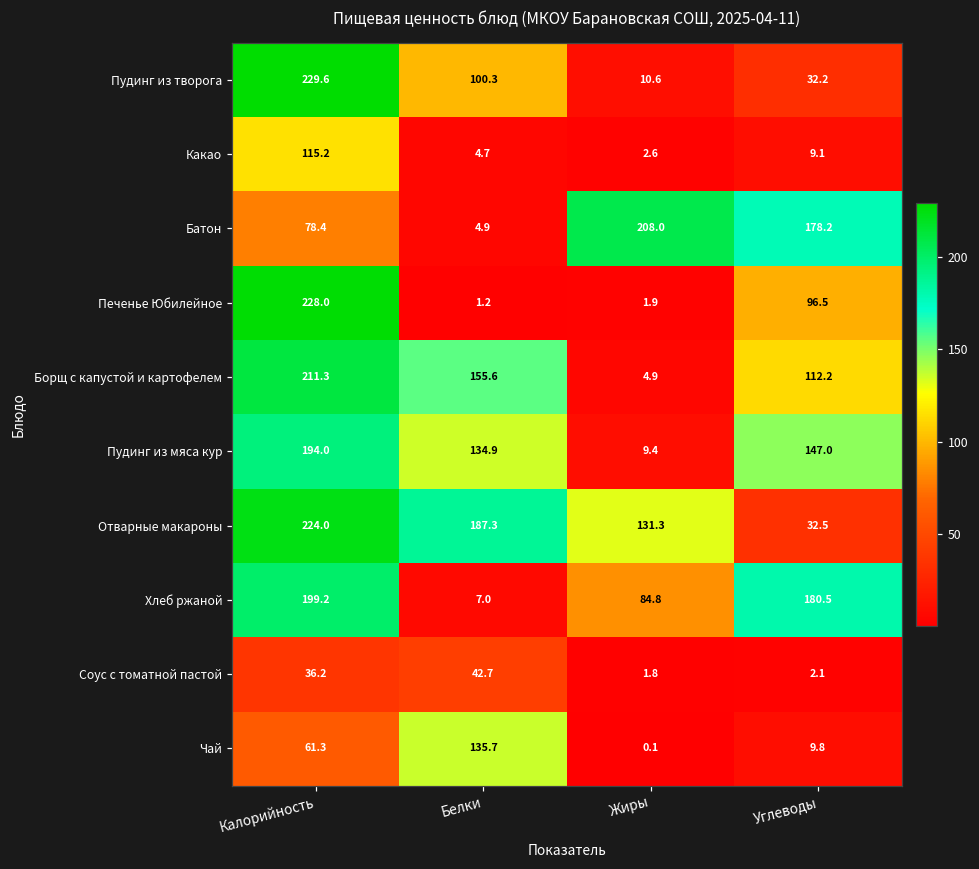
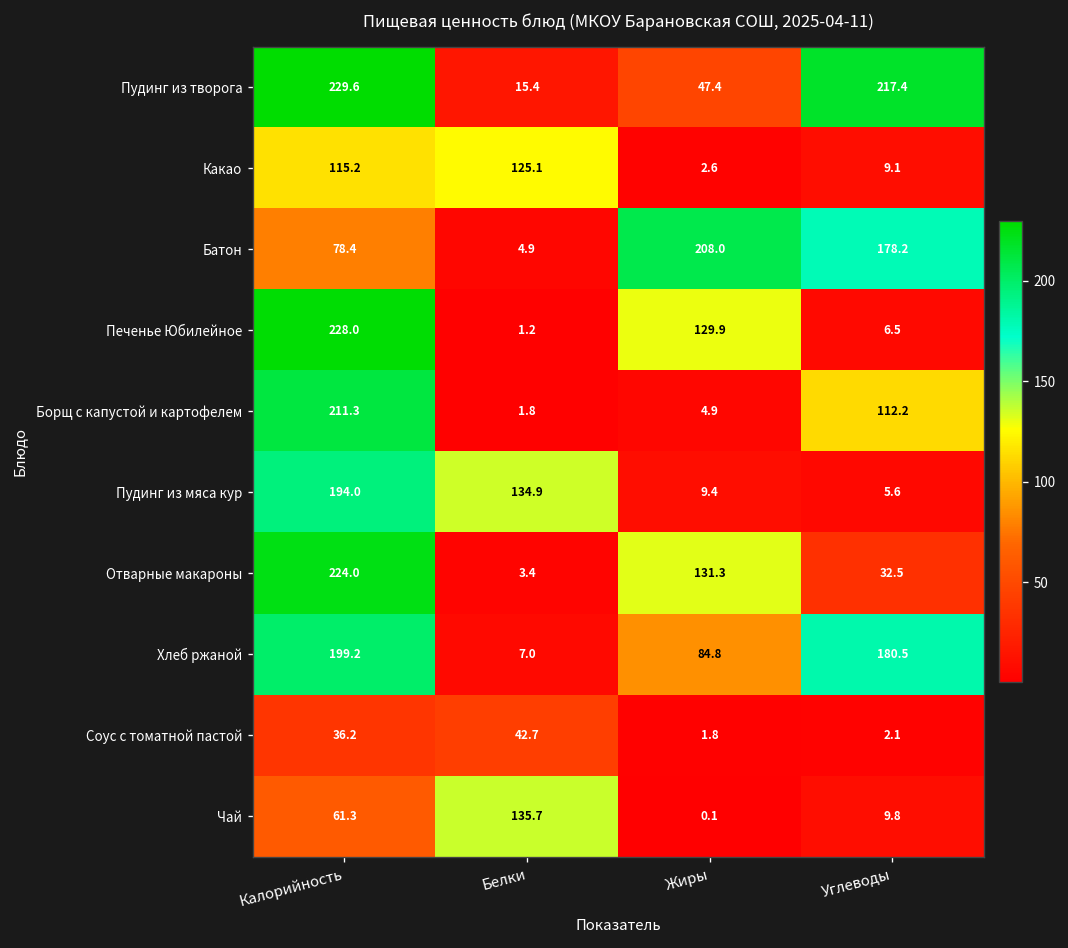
Пудинг из творога, Белки: 100.3 -> 15.4
Пудинг из творога, Жиры: 10.6 -> 47.4
Пудинг из творога, Углеводы: 32.2 -> 217.4
Какао, Белки: 4.7 -> 125.1
Печенье Юбилейное, Жиры: 1.9 -> 129.9
Печенье Юбилейное, Углеводы: 96.5 -> 6.5
Борщ с капустой и картофелем, Белки: 155.6 -> 1.8
Пудинг из мяса кур, Углеводы: 147.0 -> 5.6
Отварные макароны, Белки: 187.3 -> 3.4
